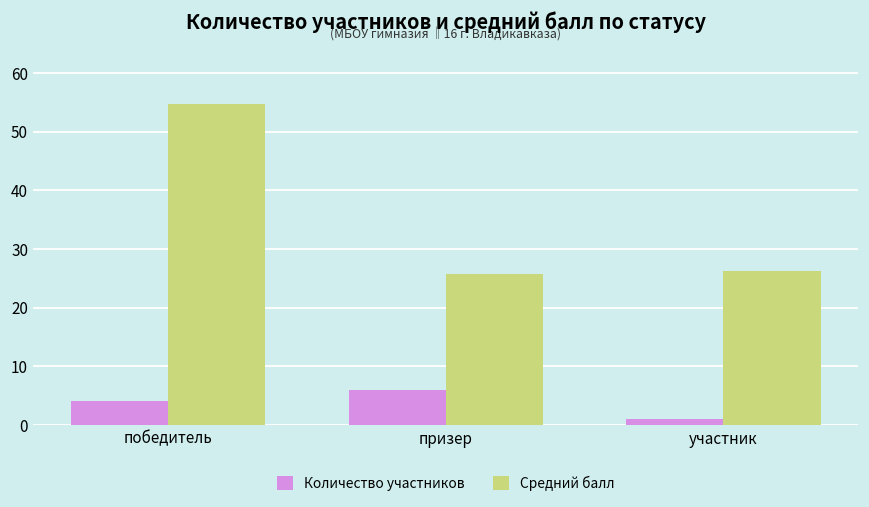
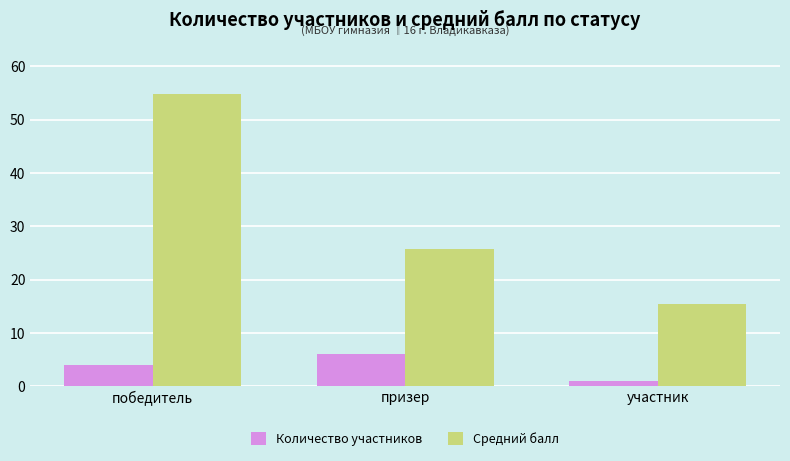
Средний балл, участник: 26 -> 16
